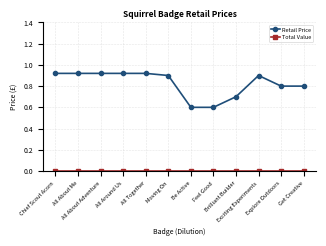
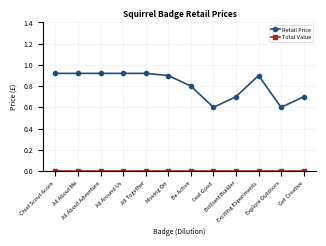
Retail Price, Be Active: 0.6 -> 0.8
Retail Price, Explore Outdoors: 0.8 -> 0.6
Retail Price, Get Creative: 0.8 -> 0.7
